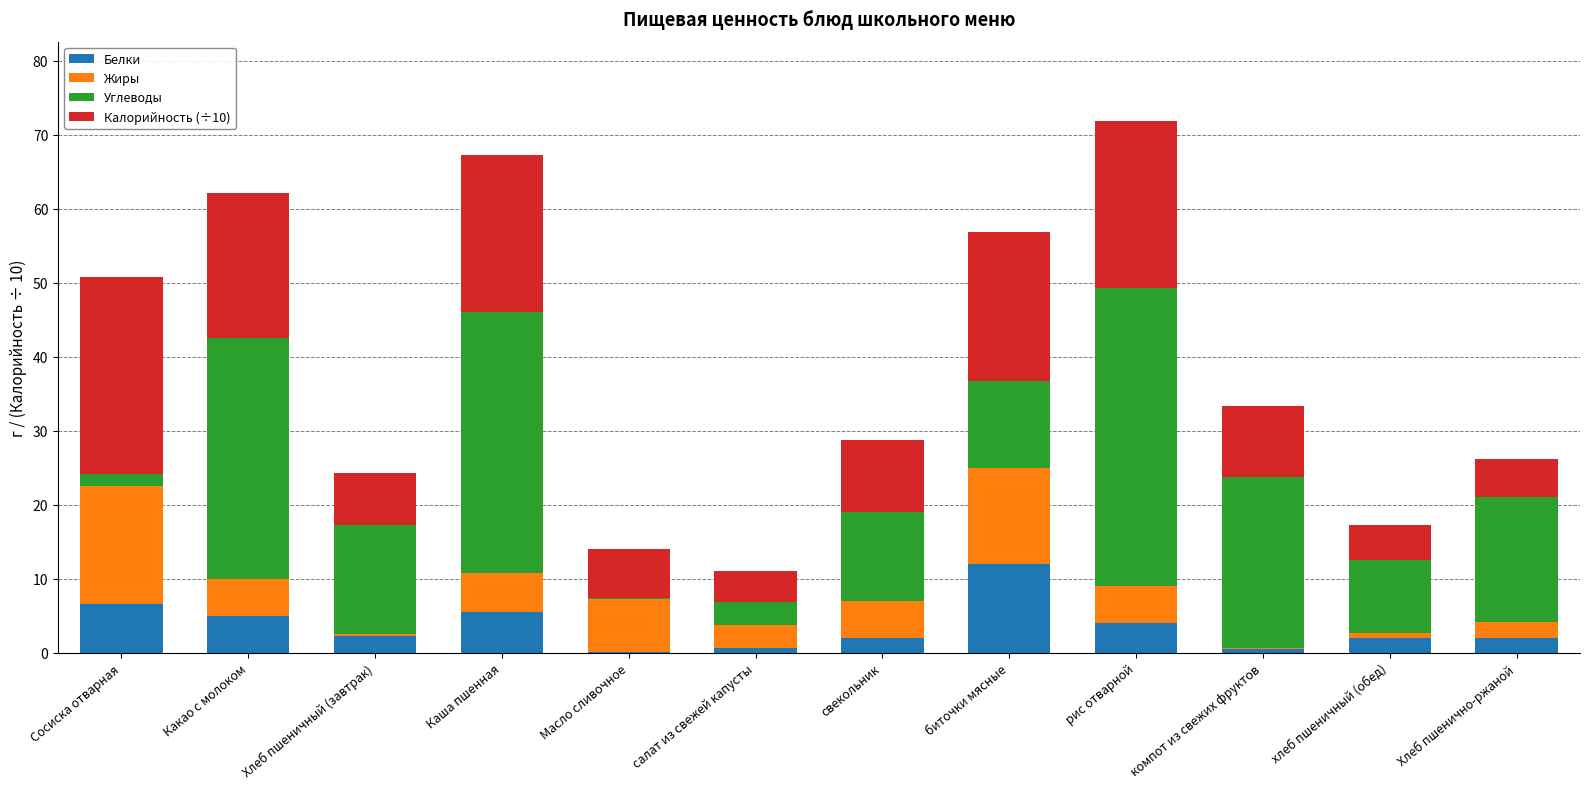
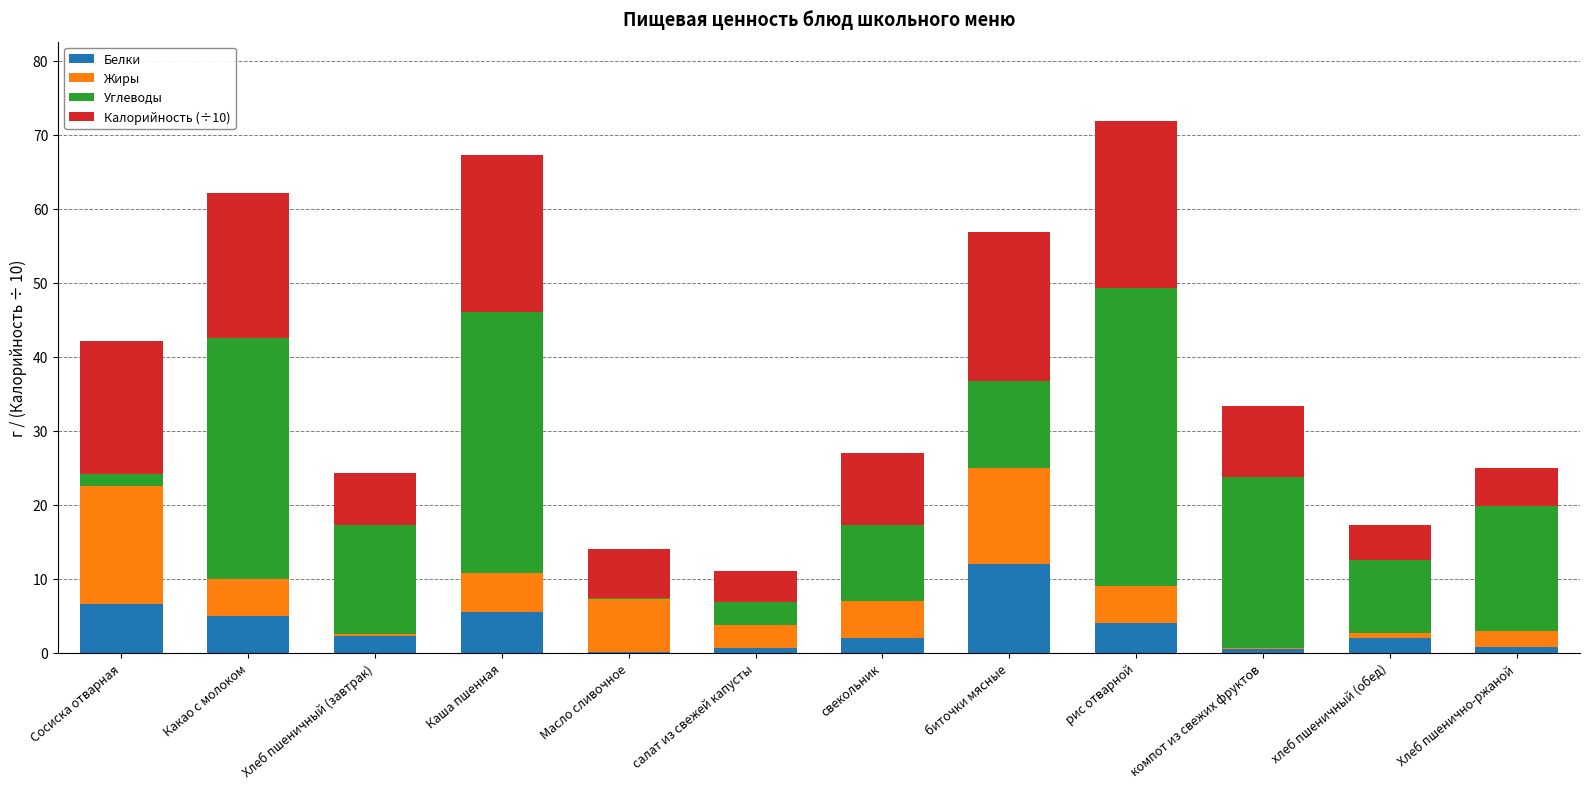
Калорийность (÷10), Сосиска отварная: 27 -> 18
Углеводы, свекольник: 12 -> 10
Белки, Хлеб пшенично-ржаной: 2 -> 1
